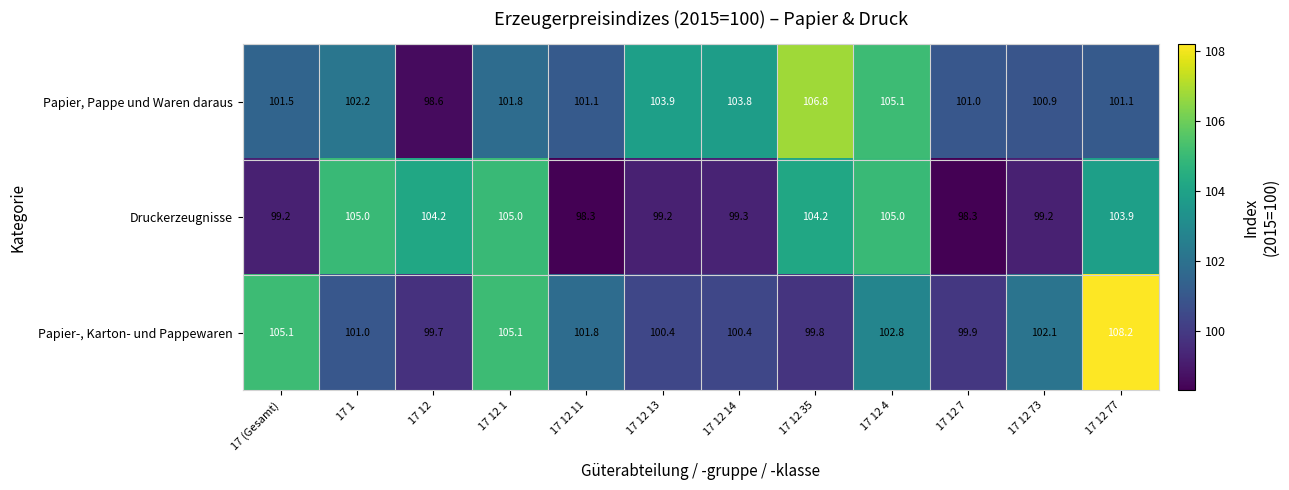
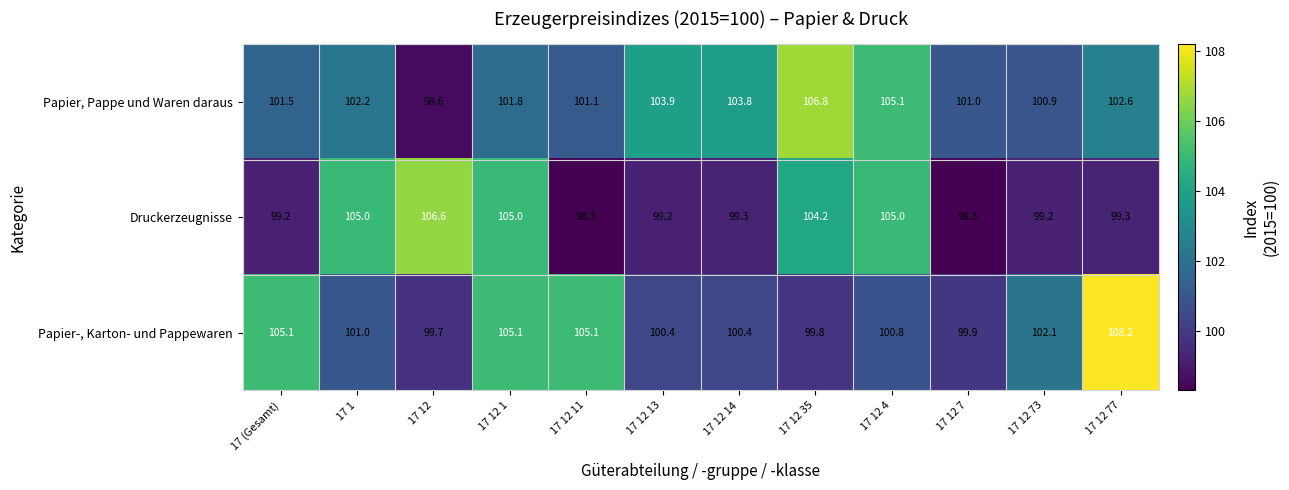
Papier, Pappe und Waren daraus, 17 12 77: 101.1 -> 102.6
Druckerzeugnisse, 17 12: 104.2 -> 106.6
Druckerzeugnisse, 17 12 77: 103.9 -> 99.3
Papier-, Karton- und Pappewaren, 17 12 11: 101.8 -> 105.1
Papier-, Karton- und Pappewaren, 17 12 4: 102.8 -> 100.8
